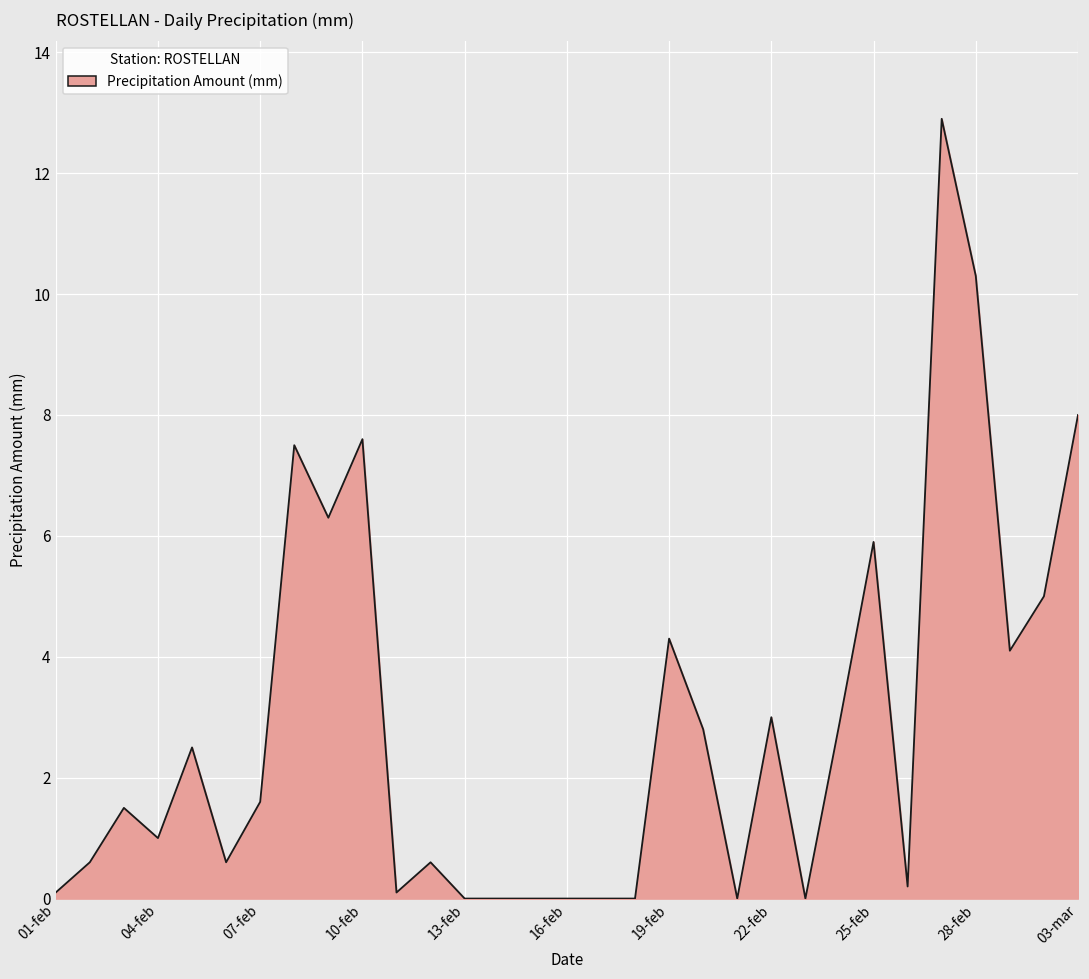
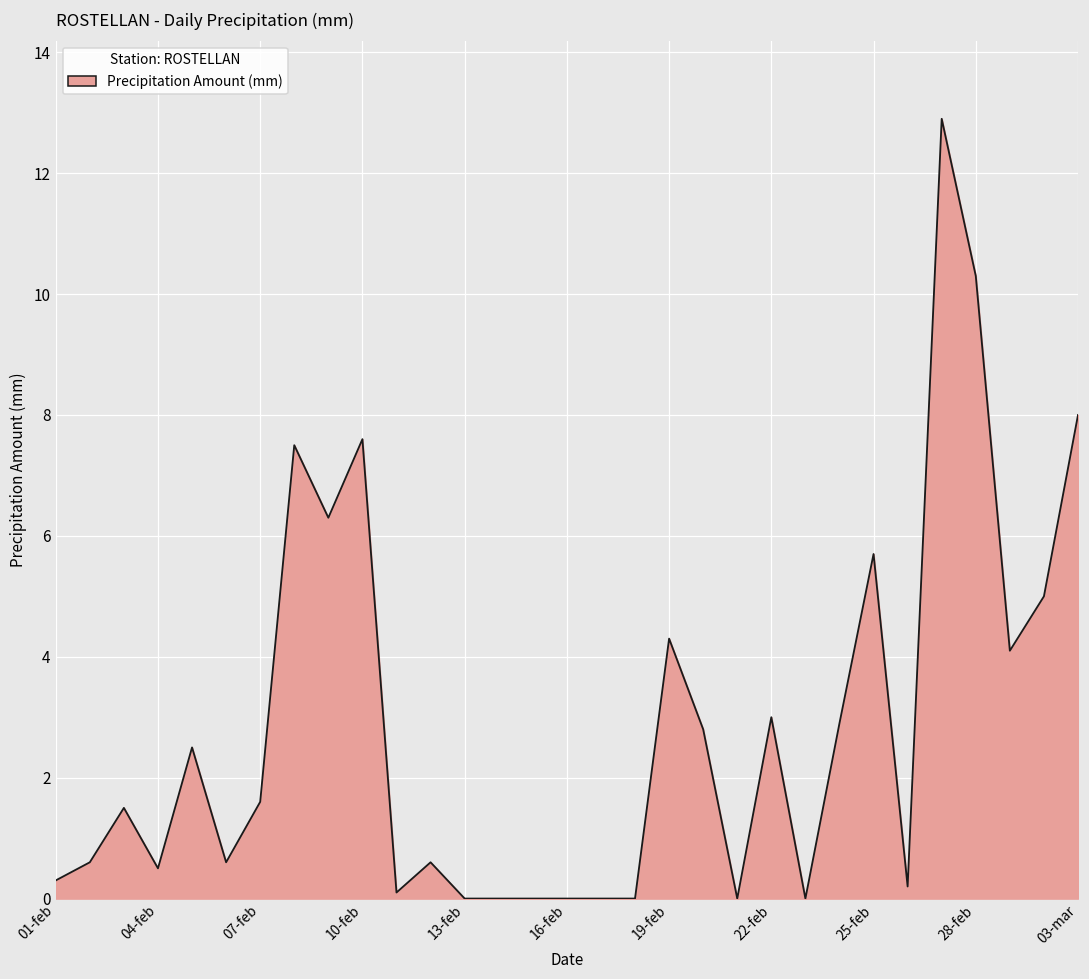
01-feb: 0.1 -> 0.3
04-feb: 1.0 -> 0.5
25-feb: 5.9 -> 5.7
